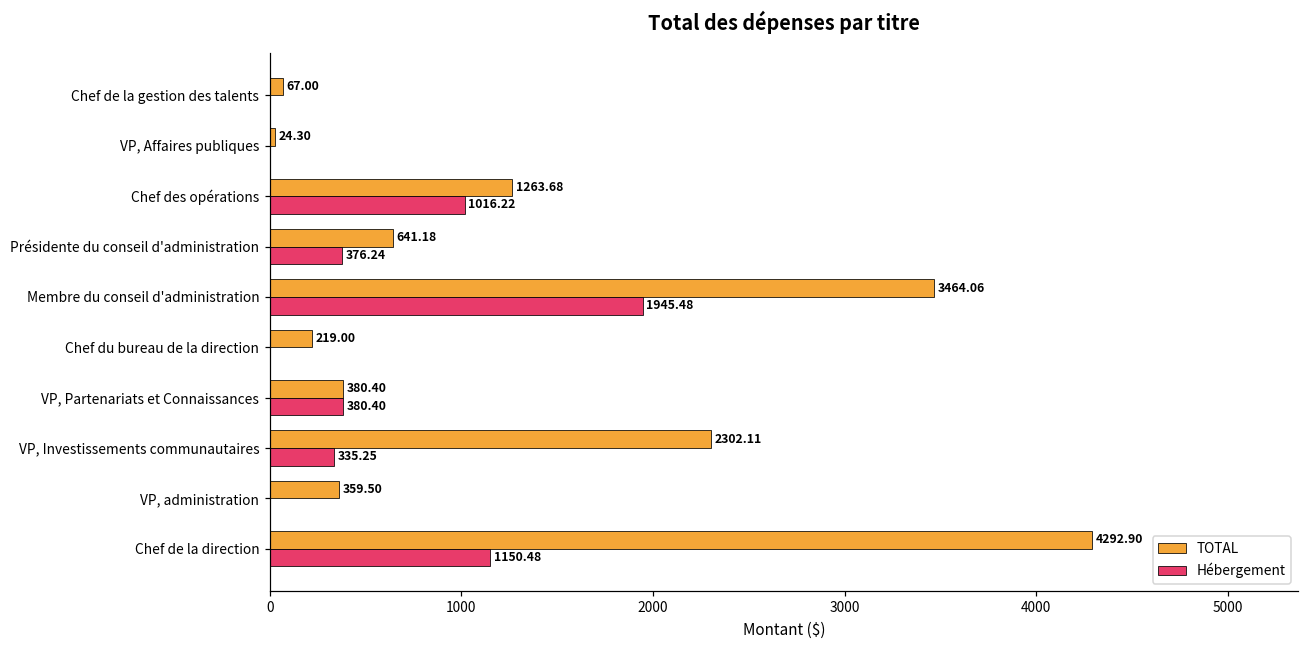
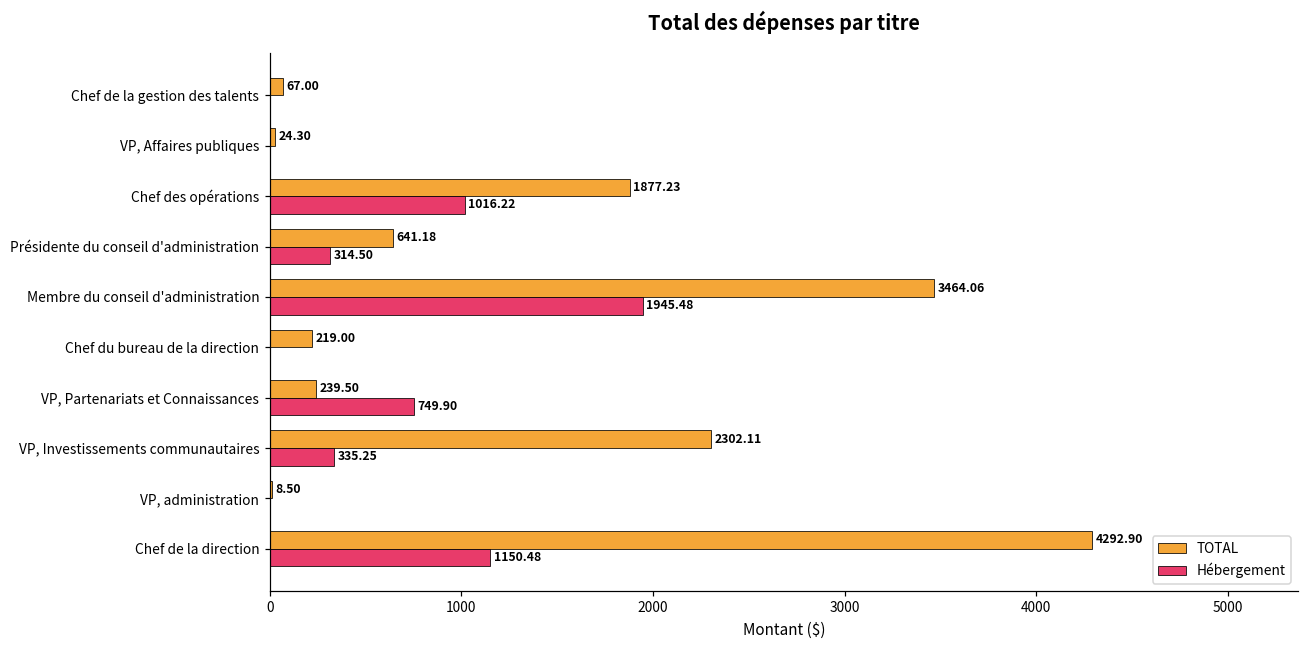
TOTAL, Chef des opérations: 1263.68 -> 1877.23
Hébergement, Présidente du conseil d'administration: 376.24 -> 314.50
TOTAL, VP, Partenariats et Connaissances: 380.40 -> 239.50
Hébergement, VP, Partenariats et Connaissances: 380.40 -> 749.90
TOTAL, VP, administration: 359.50 -> 8.50
